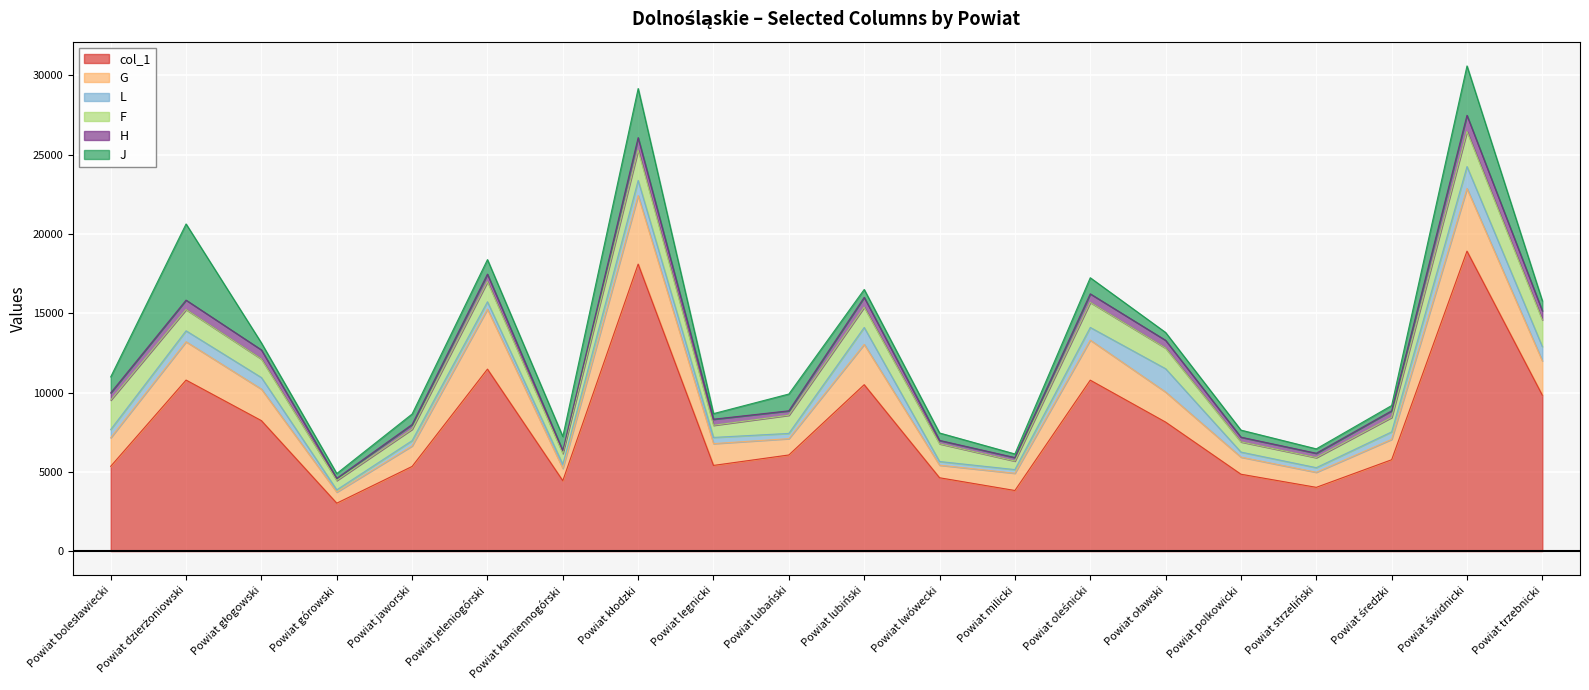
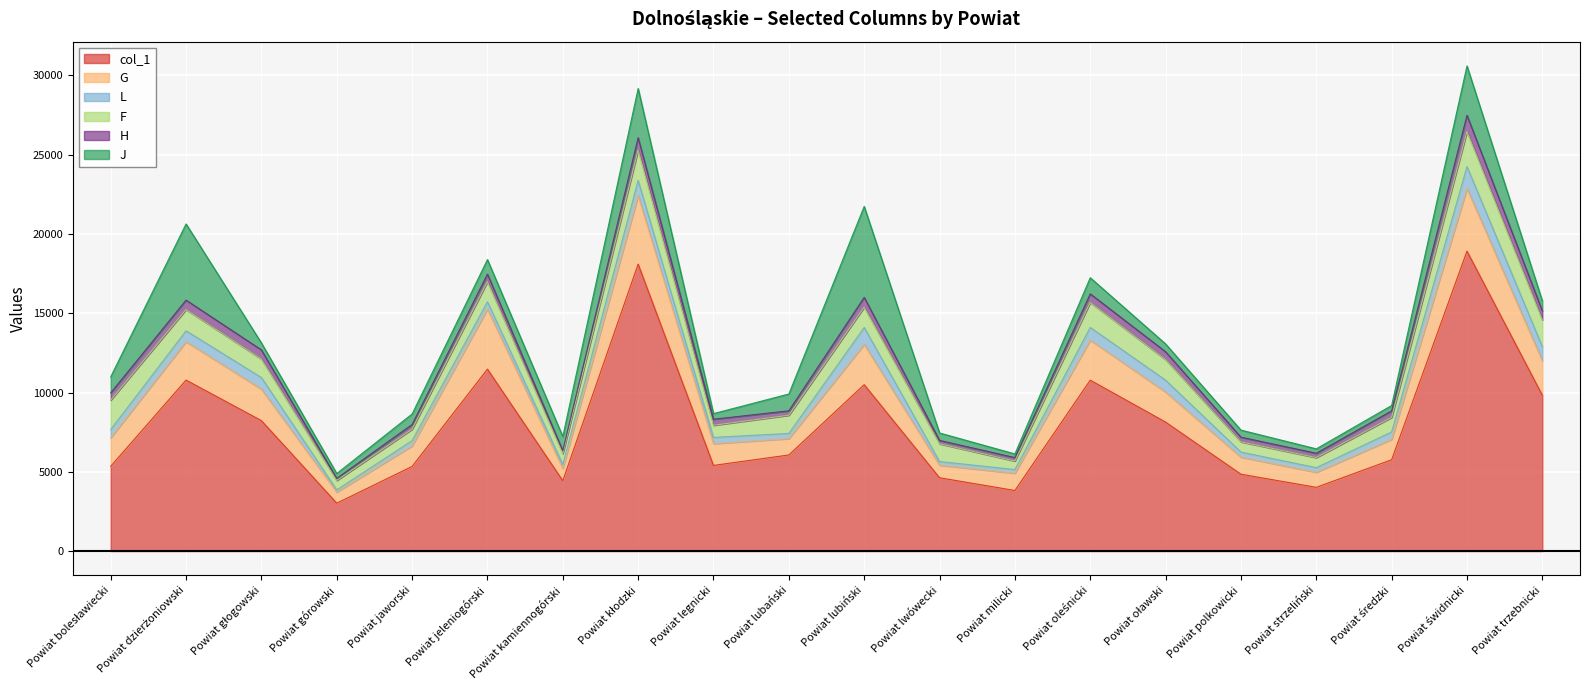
J, Powiat lubiński: 500 -> 5700
L, Powiat oławski: 1500 -> 700
